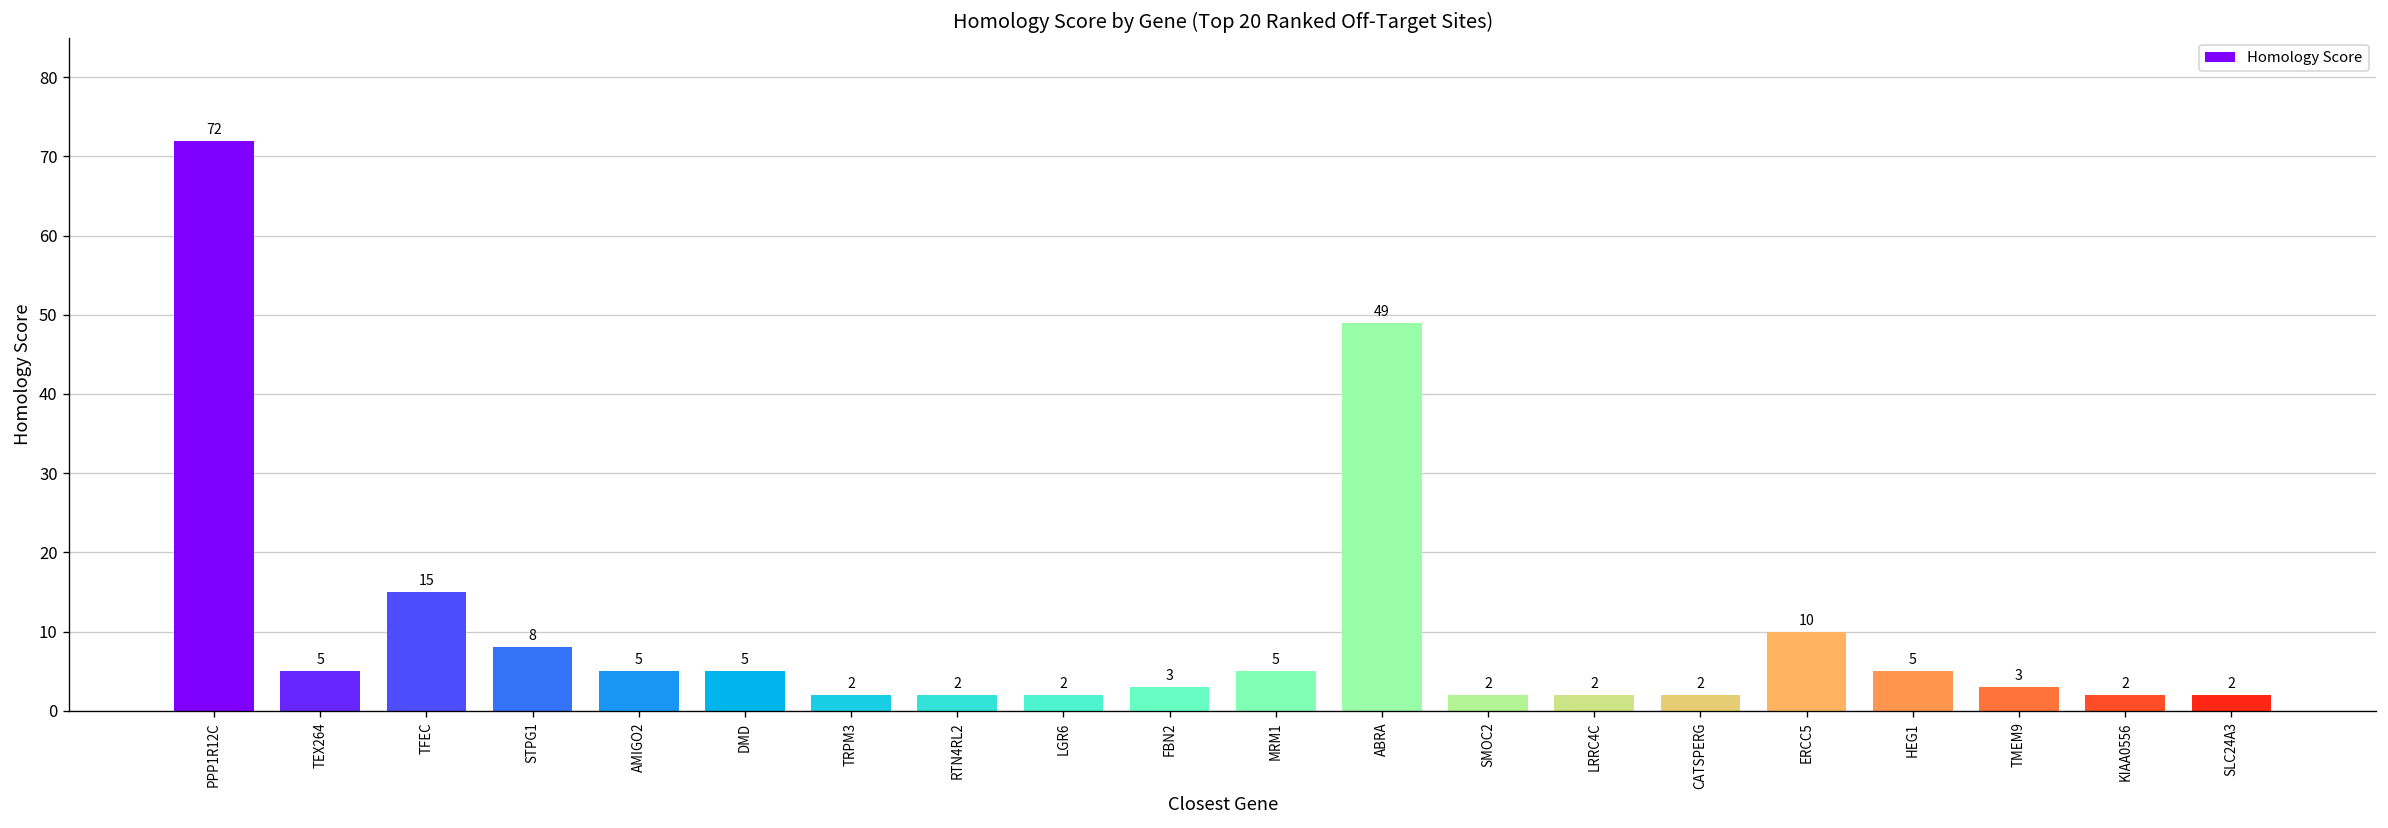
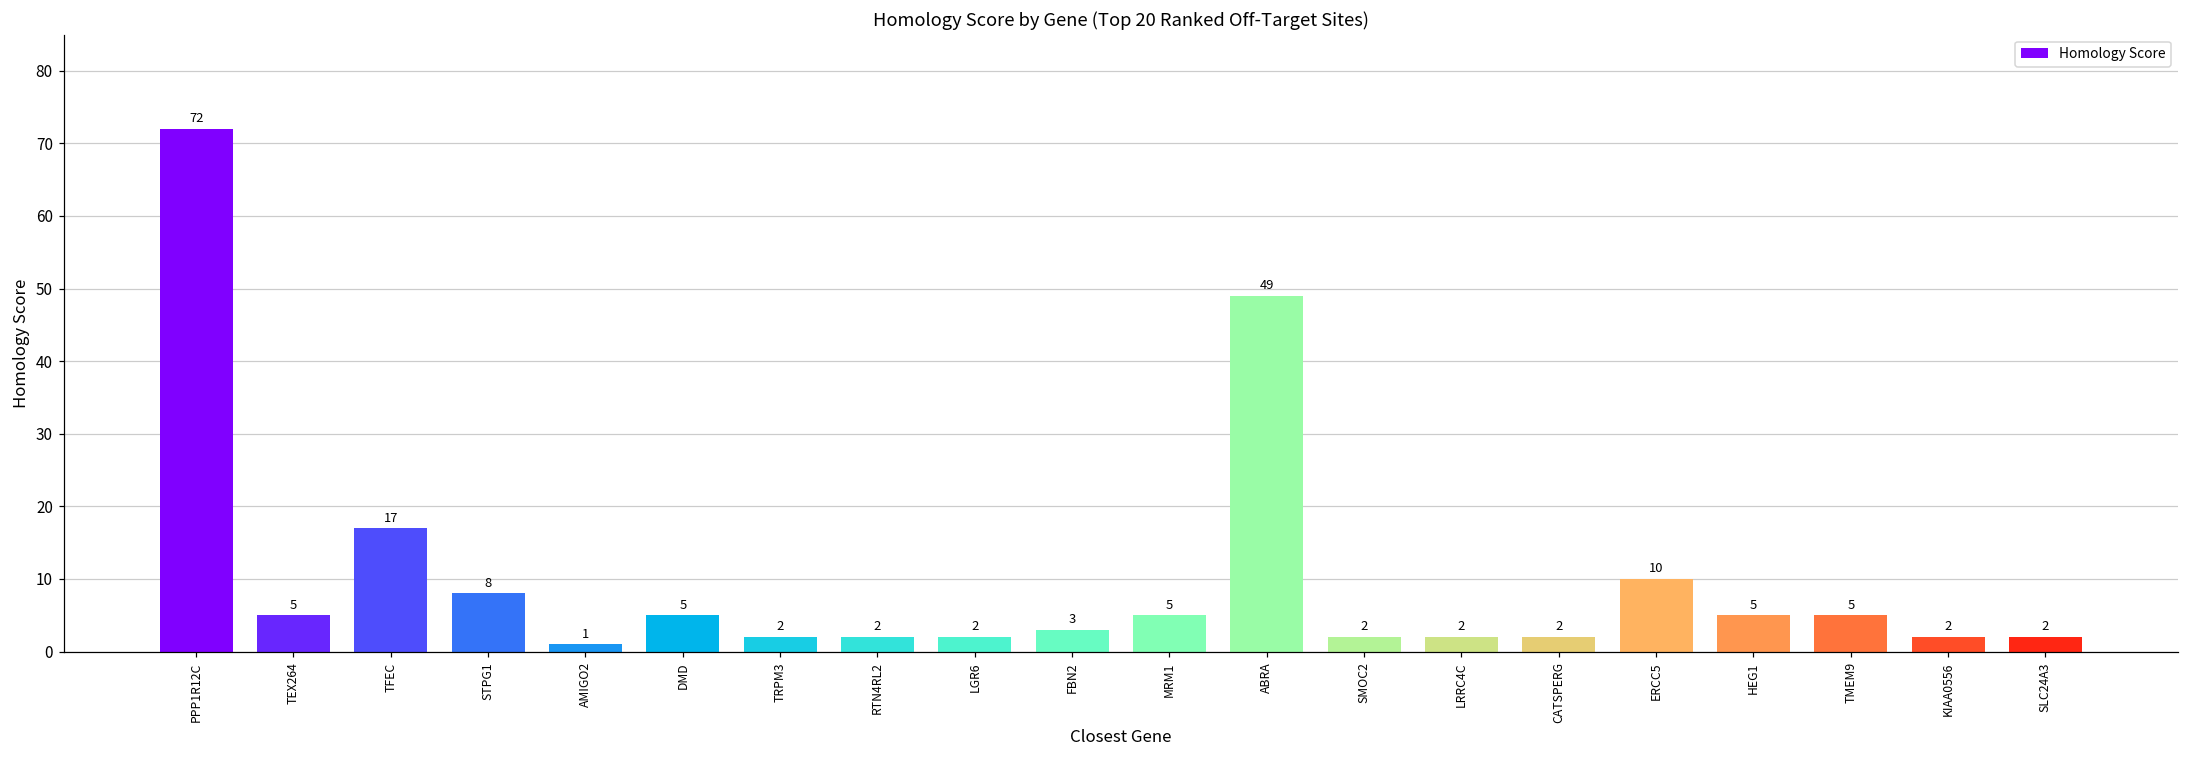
TFEC: 15 -> 17
AMIGO2: 5 -> 1
TMEM9: 3 -> 5
